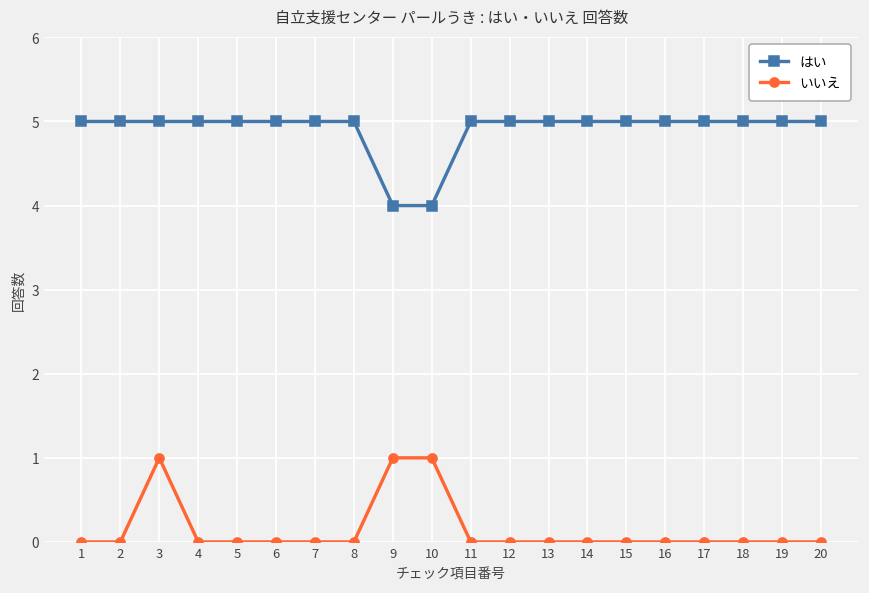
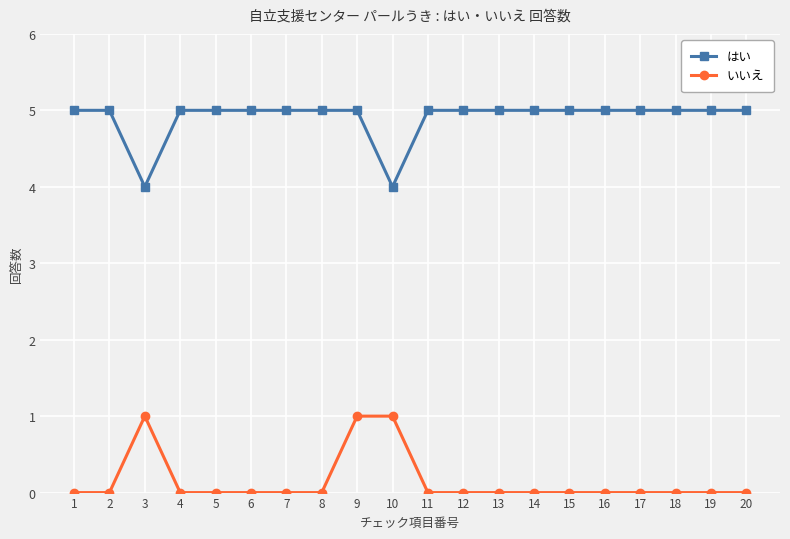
はい, 3: 5 -> 4
はい, 9: 4 -> 5
